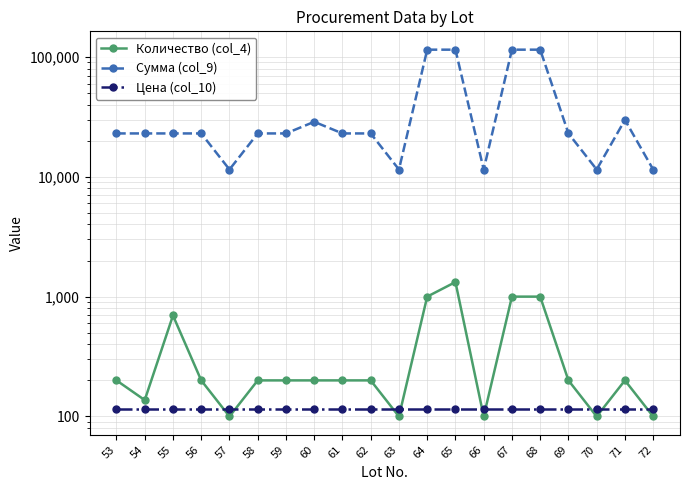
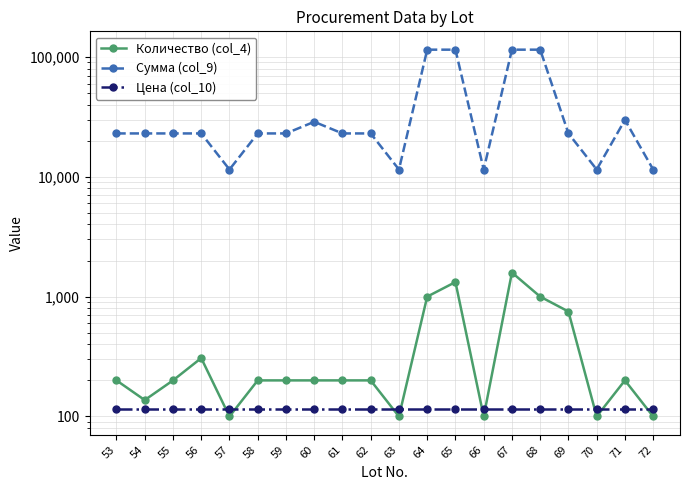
Количество (col_4), 55: 700 -> 200
Количество (col_4), 56: 200 -> 310
Количество (col_4), 67: 1,000 -> 1,600
Количество (col_4), 69: 200 -> 800
